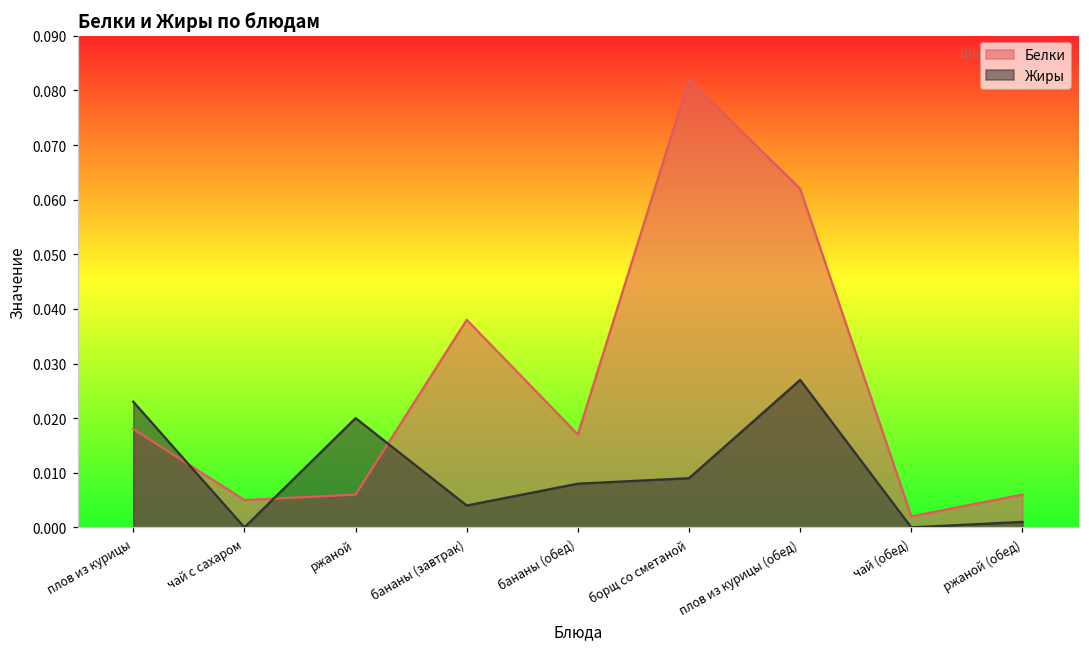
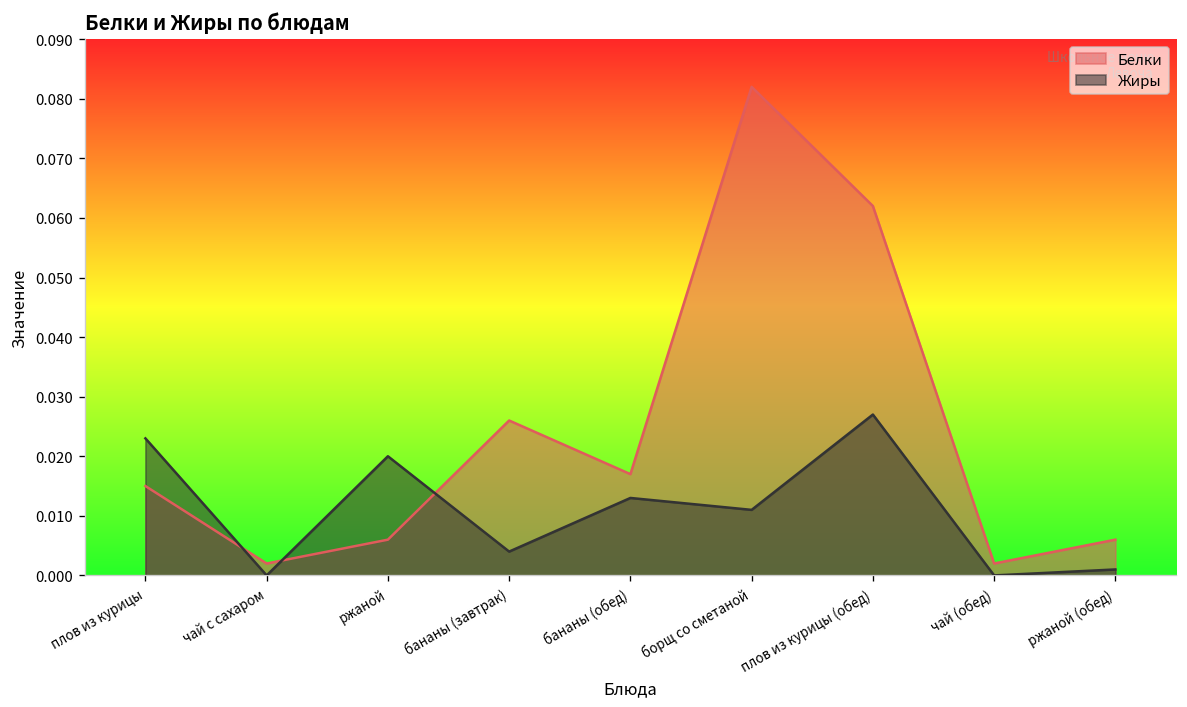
Белки, плов из курицы: 0.018 -> 0.015
Белки, чай с сахаром: 0.005 -> 0.002
Белки, бананы (завтрак): 0.038 -> 0.026
Жиры, бананы (обед): 0.008 -> 0.013
Жиры, борщ со сметаной: 0.009 -> 0.011
